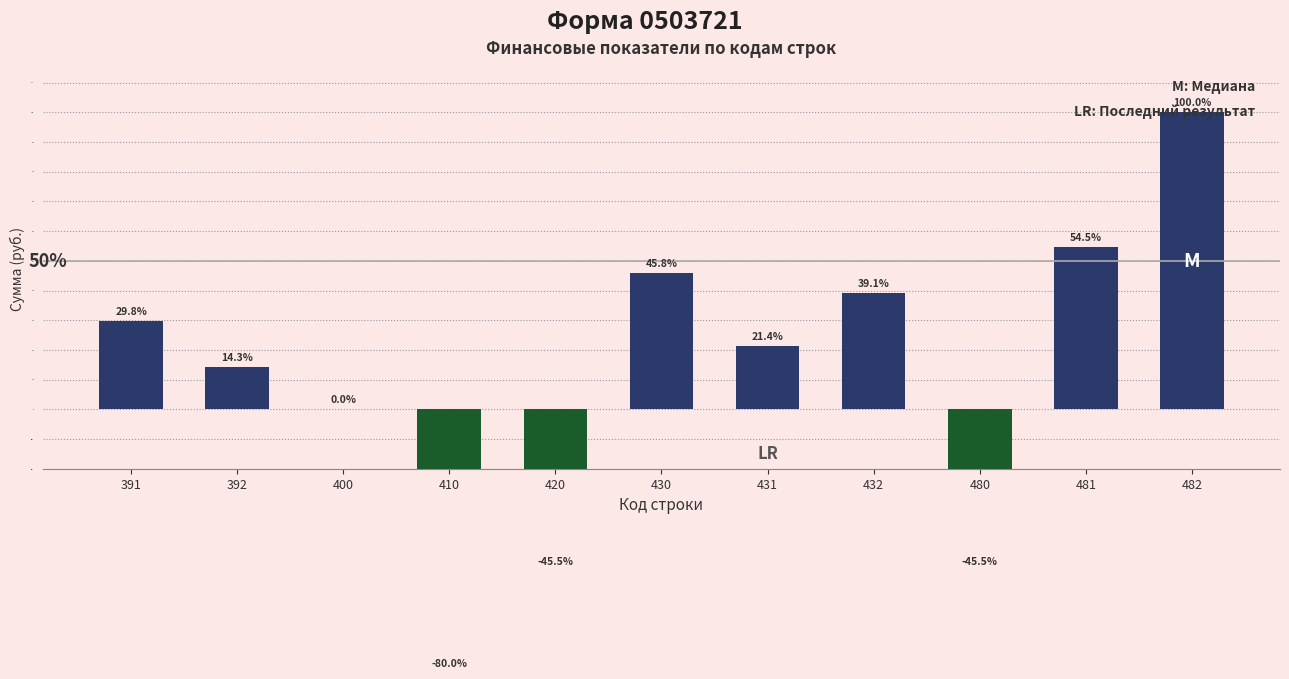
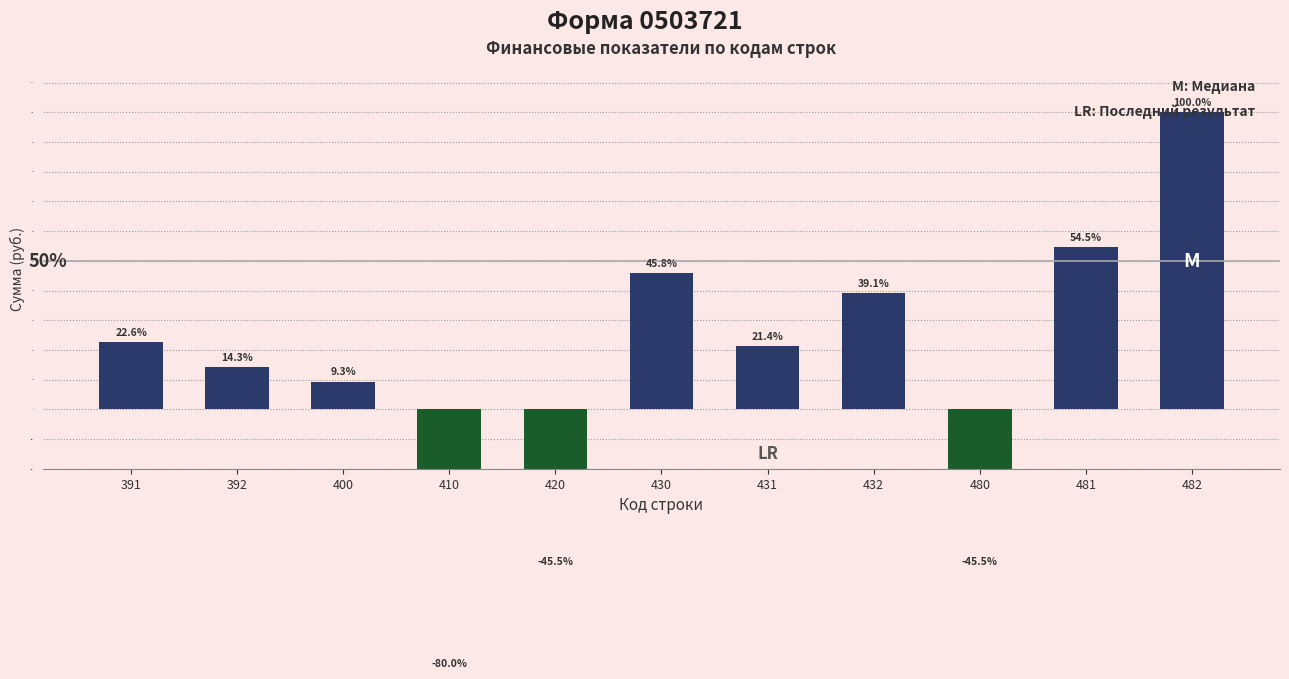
391: 29.8% -> 22.6%
400: 0.0% -> 9.3%
